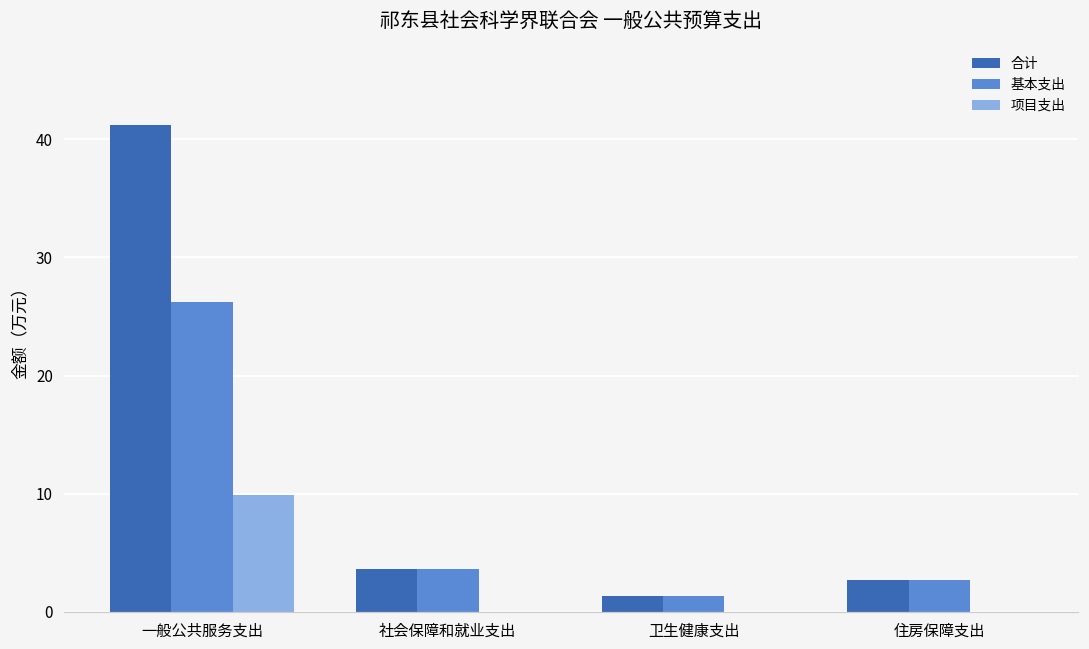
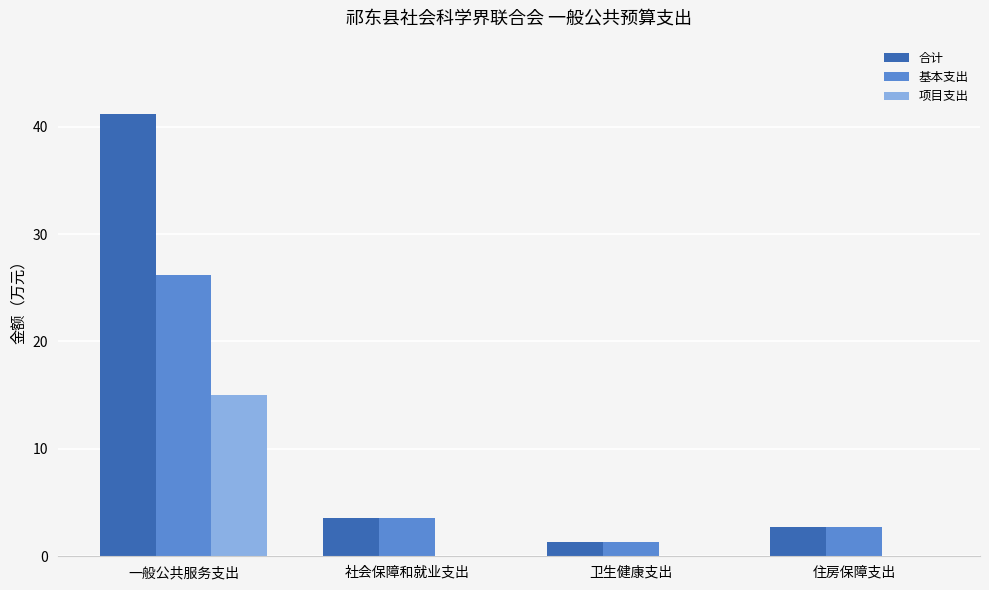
项目支出, 一般公共服务支出: 9.9 -> 15.0
